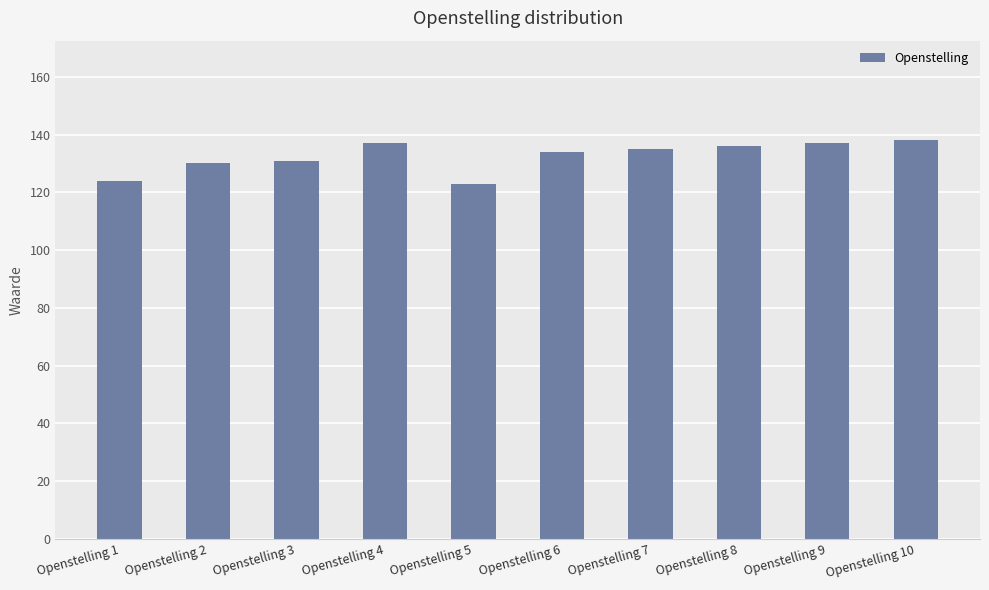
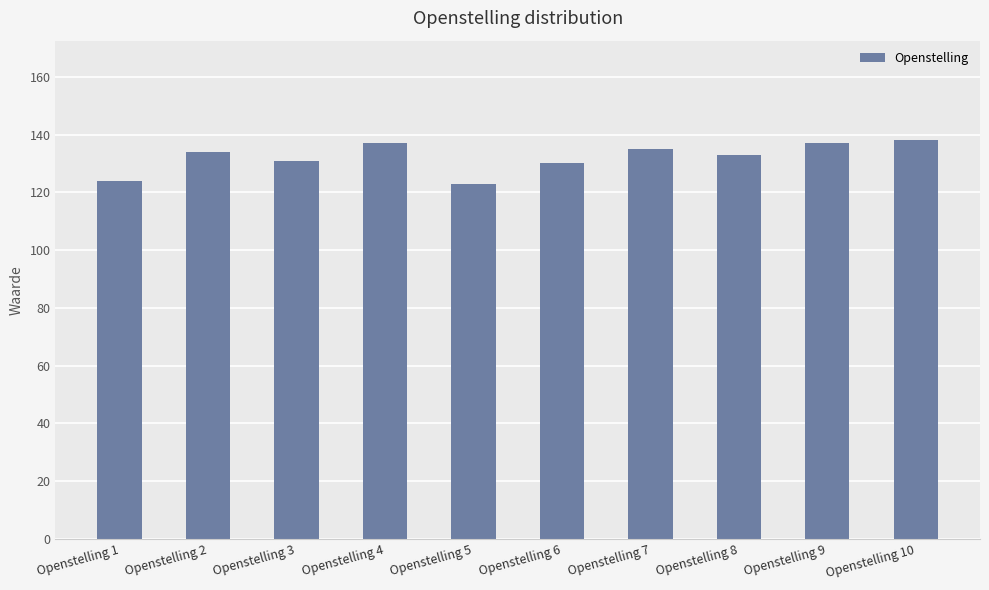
Openstelling 2: 130 -> 134
Openstelling 6: 134 -> 130
Openstelling 8: 136 -> 133
